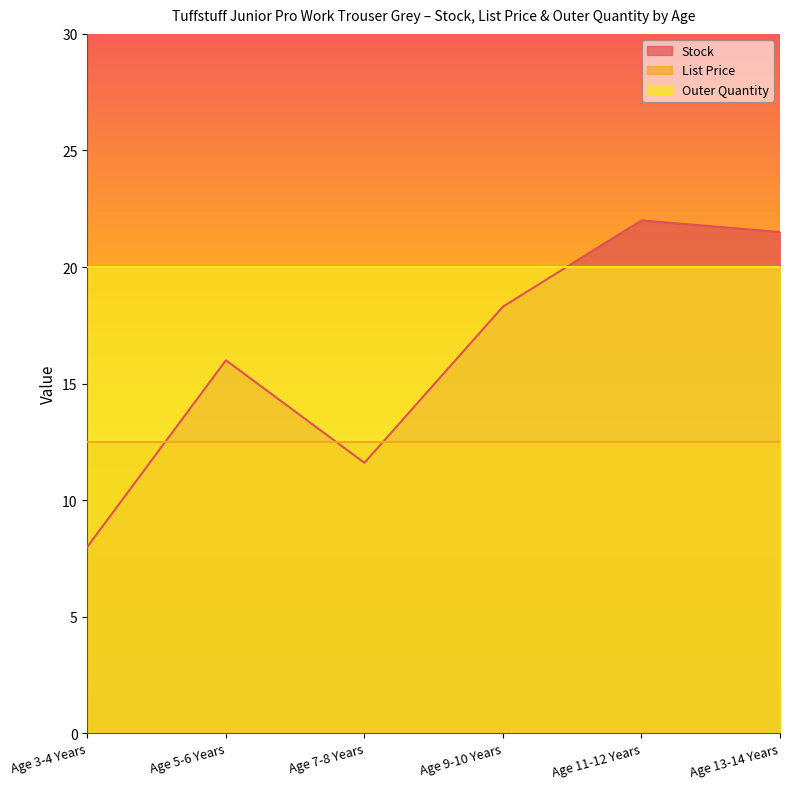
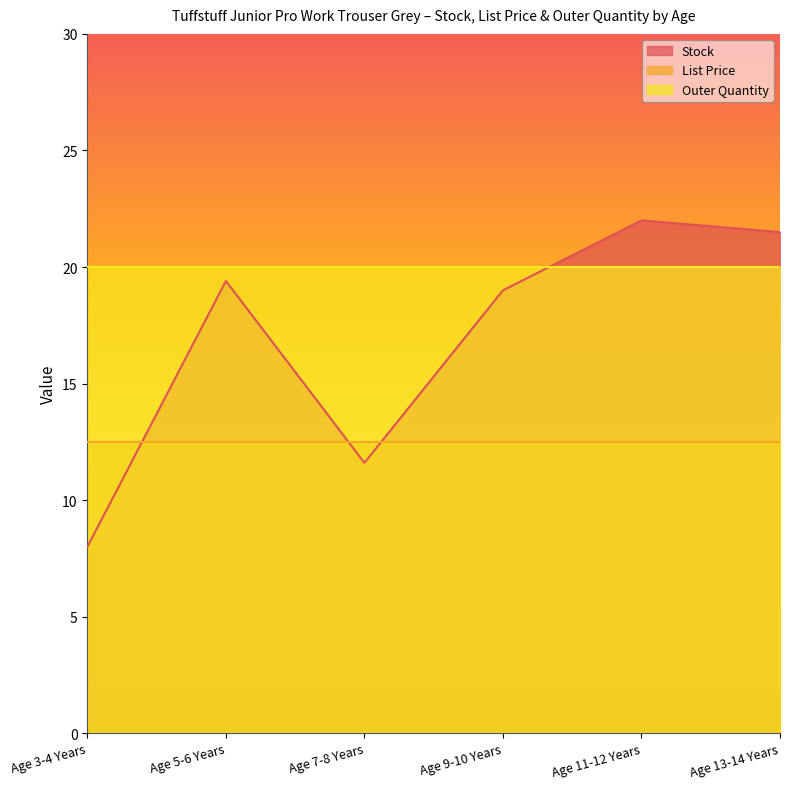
Stock, Age 5-6 Years: 16.0 -> 19.4
Stock, Age 9-10 Years: 18.3 -> 19.0
